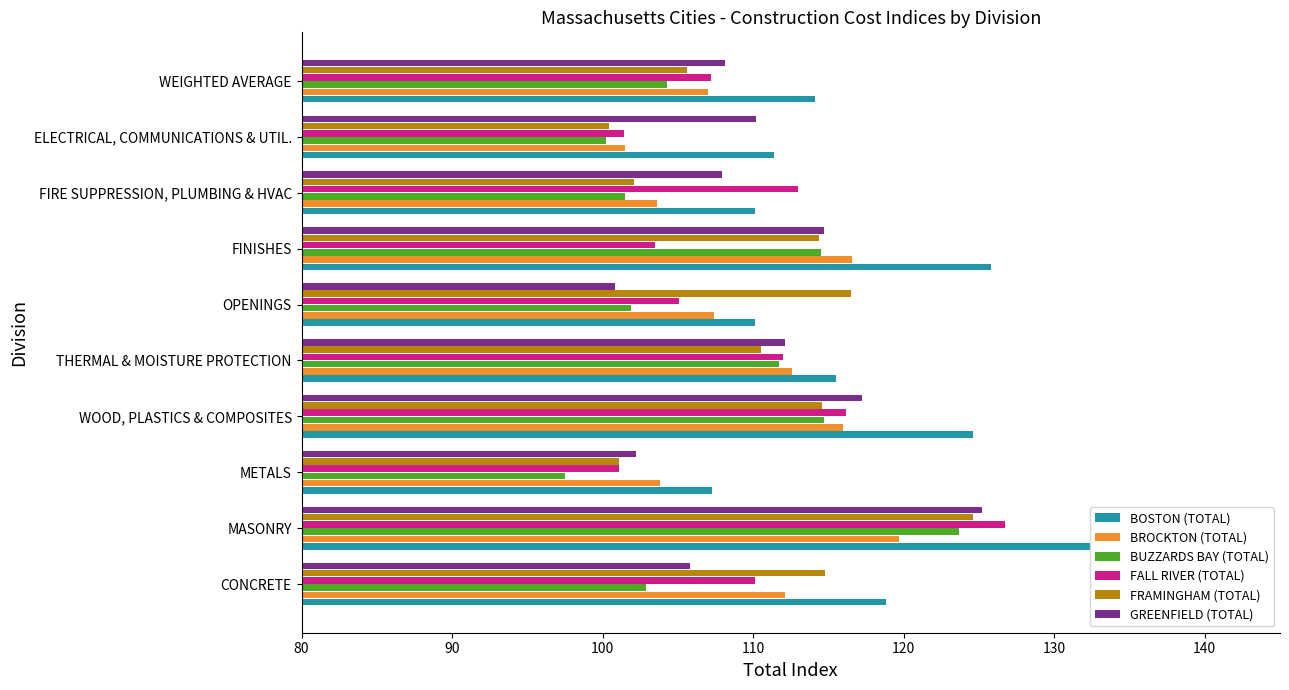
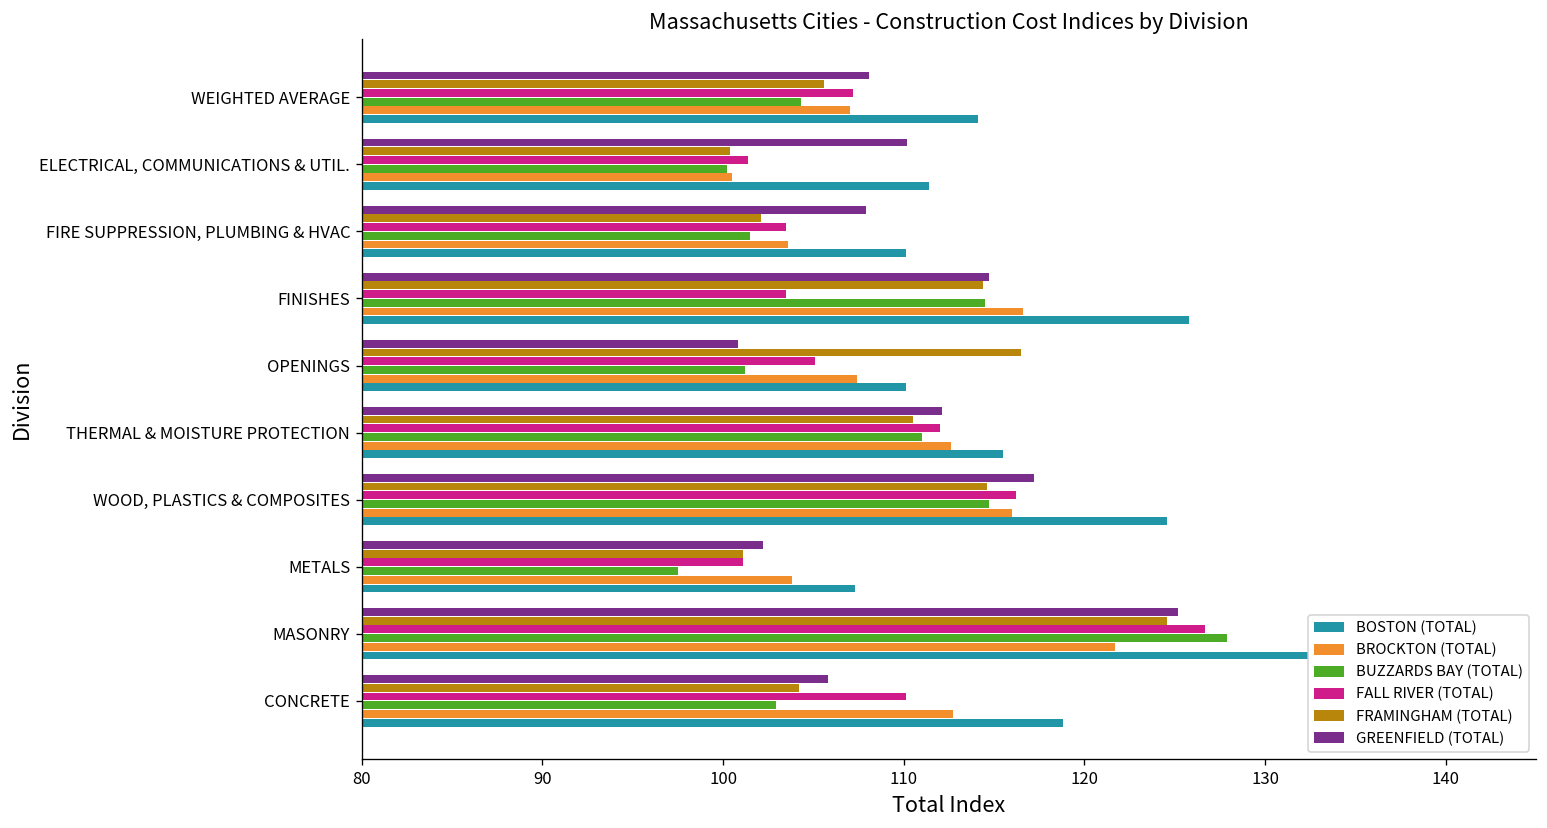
BROCKTON (TOTAL), ELECTRICAL, COMMUNICATIONS & UTIL.: 101.5 -> 100.5
FALL RIVER (TOTAL), FIRE SUPPRESSION, PLUMBING & HVAC: 113.0 -> 103.5
BUZZARDS BAY (TOTAL), OPENINGS: 101.9 -> 101.2
BUZZARDS BAY (TOTAL), THERMAL & MOISTURE PROTECTION: 111.7 -> 111.0
BUZZARDS BAY (TOTAL), MASONRY: 123.7 -> 127.9
BROCKTON (TOTAL), MASONRY: 119.7 -> 121.7
FRAMINGHAM (TOTAL), CONCRETE: 114.8 -> 104.2
BROCKTON (TOTAL), CONCRETE: 112.1 -> 112.7
